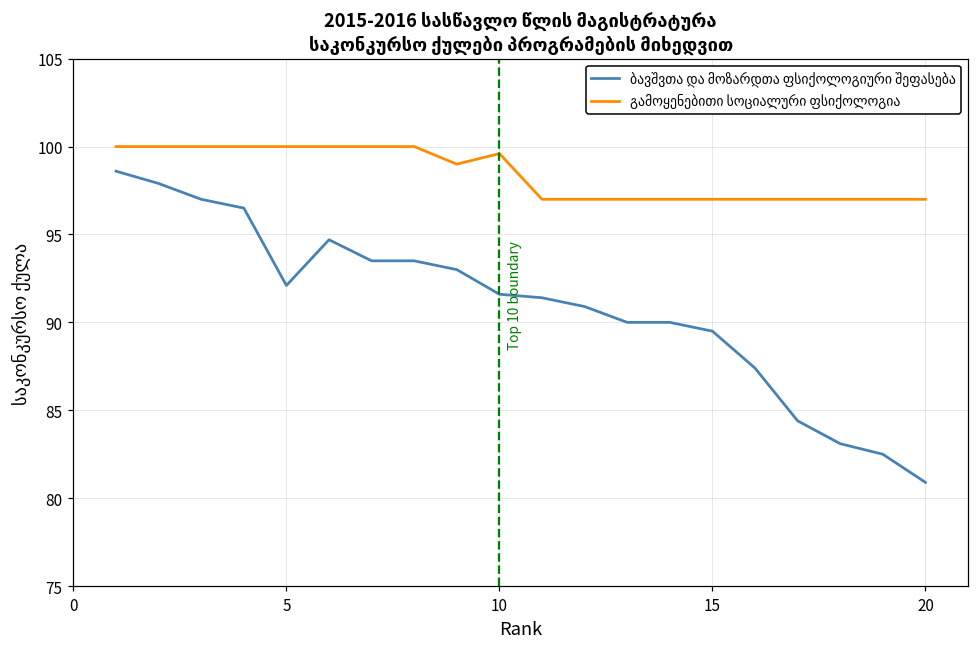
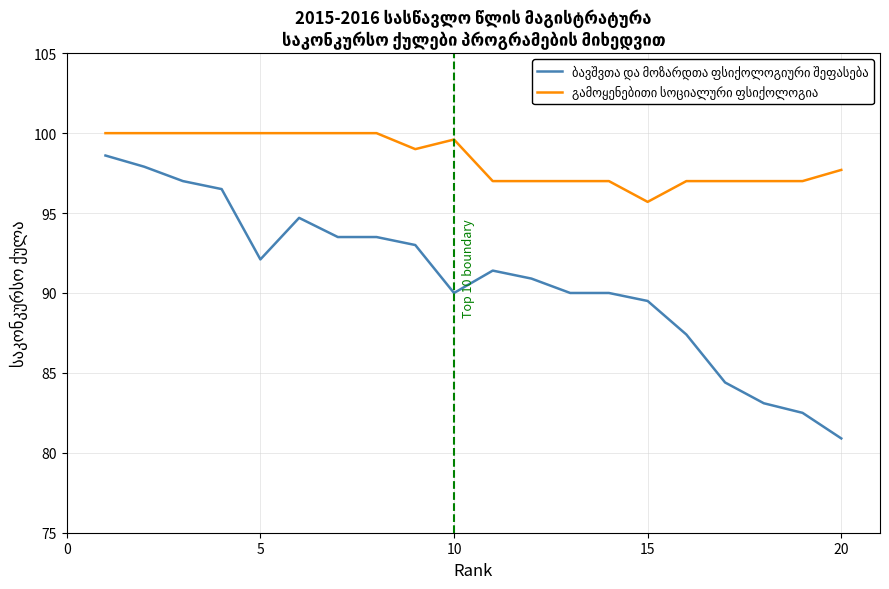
ბავშვთა და მოზარდთა ფსიქოლოგიური შეფასება, 10: 91.6 -> 90.0
გამოყენებითი სოციალური ფსიქოლოგია, 15: 97.0 -> 95.7
გამოყენებითი სოციალური ფსიქოლოგია, 20: 97.0 -> 97.7
